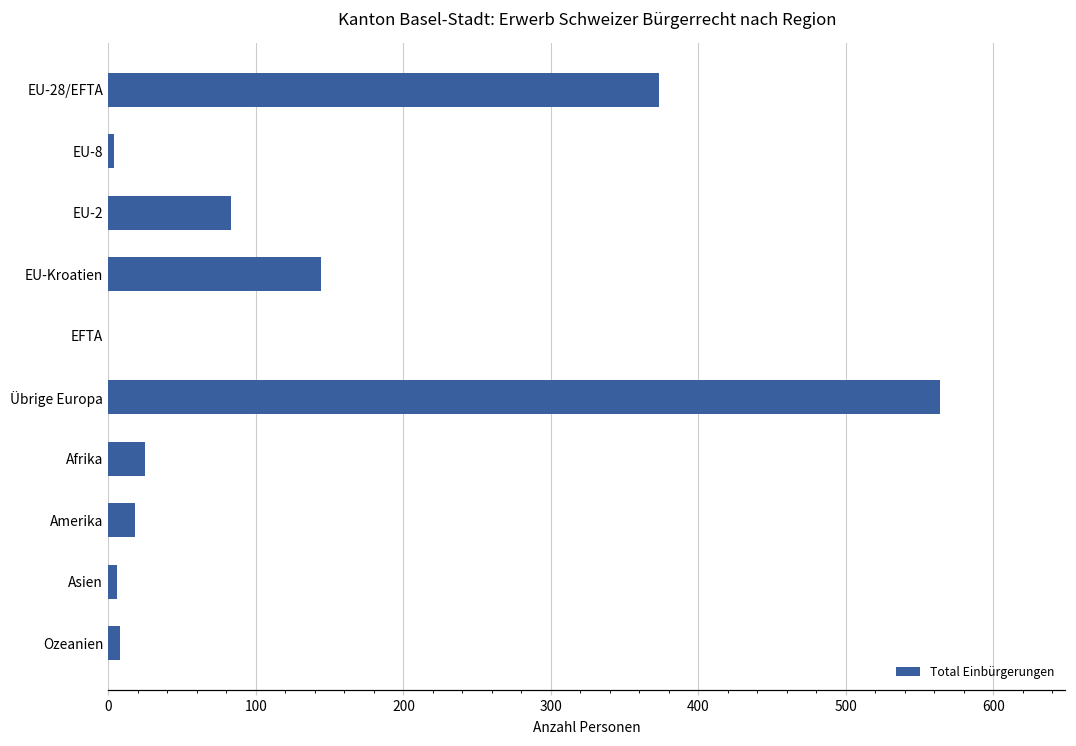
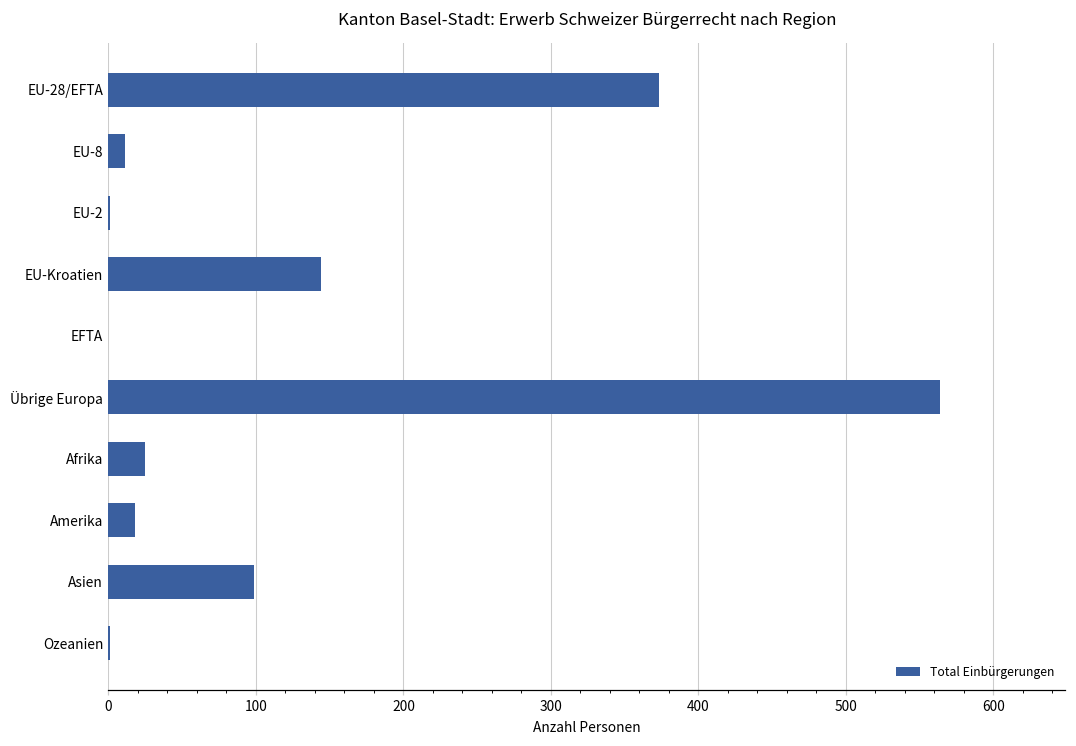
EU-8: 4 -> 11
EU-2: 83 -> 1
Asien: 6 -> 99
Ozeanien: 8 -> 1
